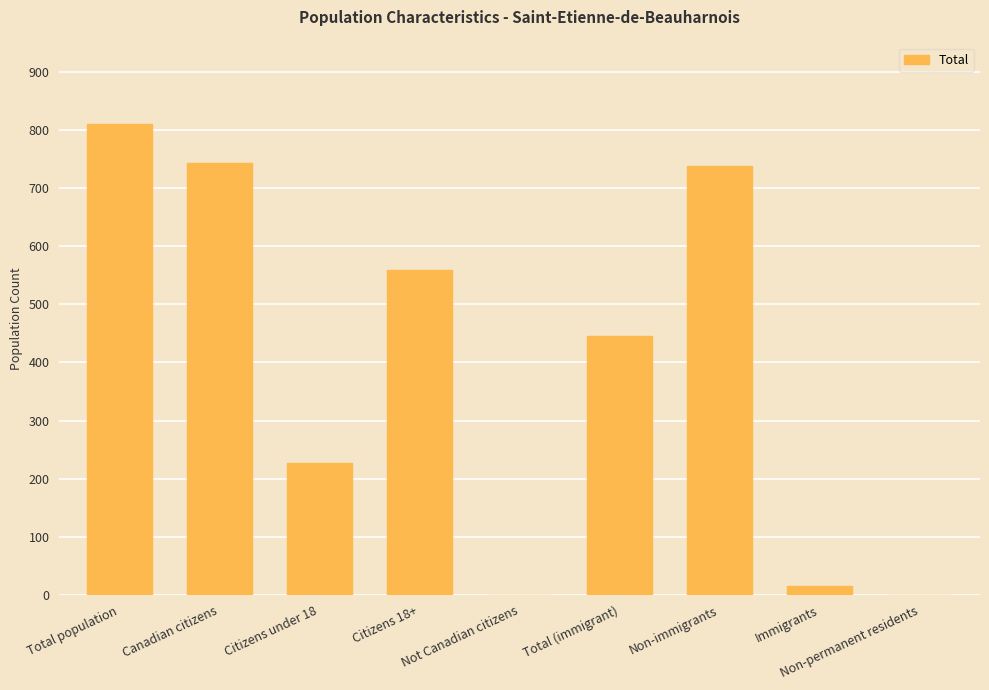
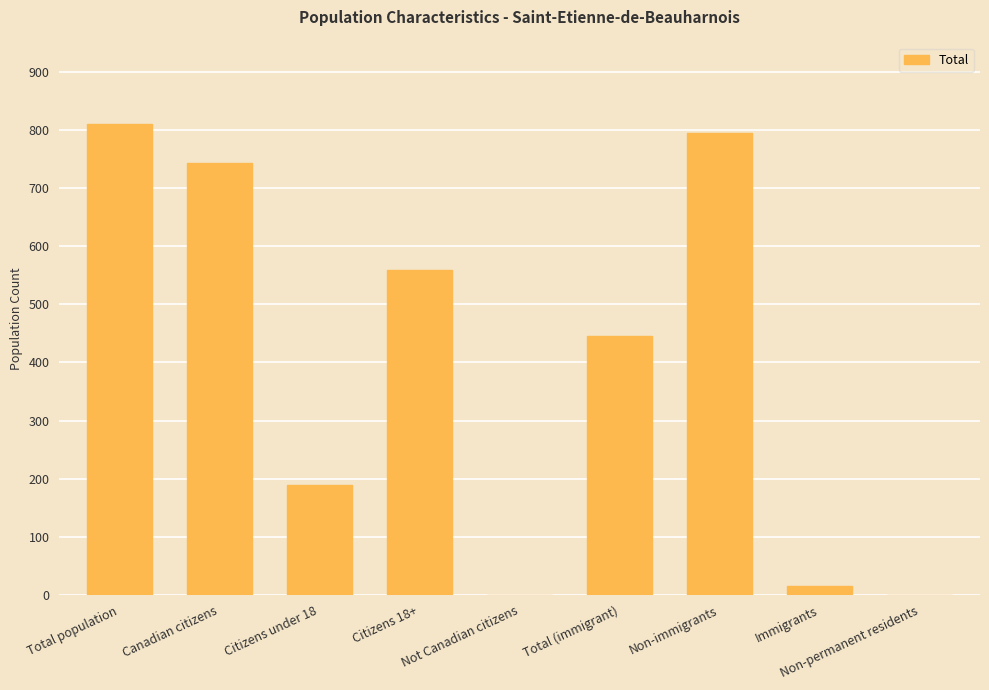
Citizens under 18: 230 -> 190
Non-immigrants: 740 -> 800
